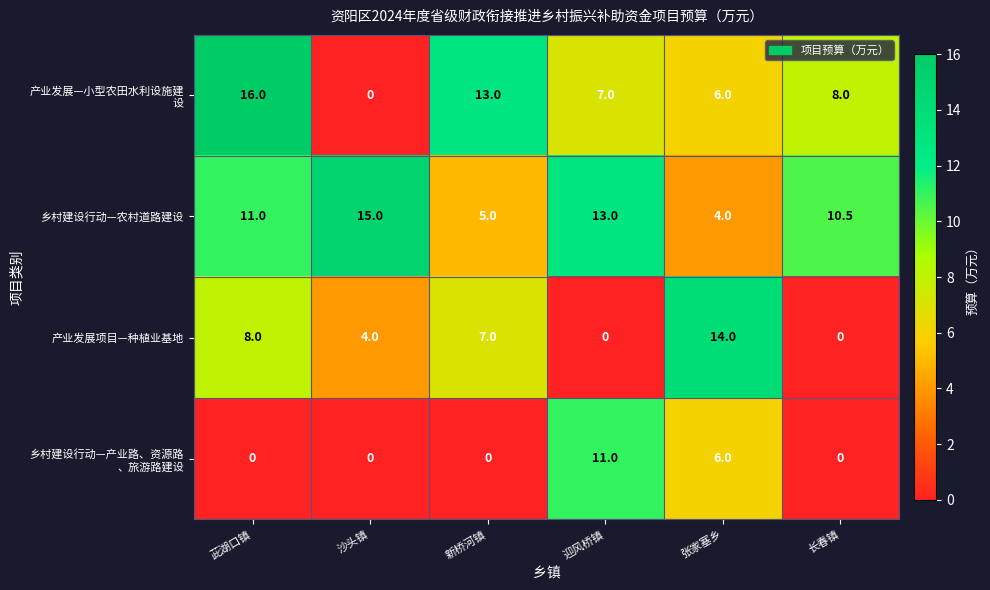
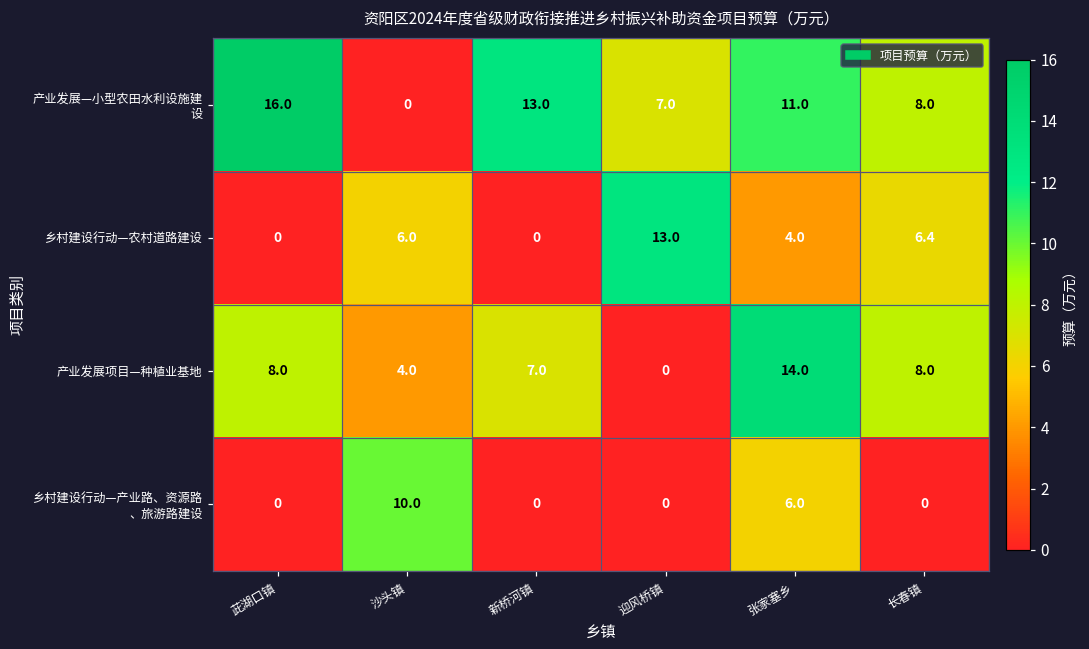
产业发展—小型农田水利设施建 设, 张家塞乡: 6.0 -> 11.0
乡村建设行动—农村道路建设, 茈湖口镇: 11.0 -> 0
乡村建设行动—农村道路建设, 沙头镇: 15.0 -> 6.0
乡村建设行动—农村道路建设, 新桥河镇: 5.0 -> 0
乡村建设行动—农村道路建设, 长春镇: 10.5 -> 6.4
产业发展项目—种植业基地, 长春镇: 0 -> 8.0
乡村建设行动—产业路、资源路 、旅游路建设, 沙头镇: 0 -> 10.0
乡村建设行动—产业路、资源路 、旅游路建设, 迎风桥镇: 11.0 -> 0
